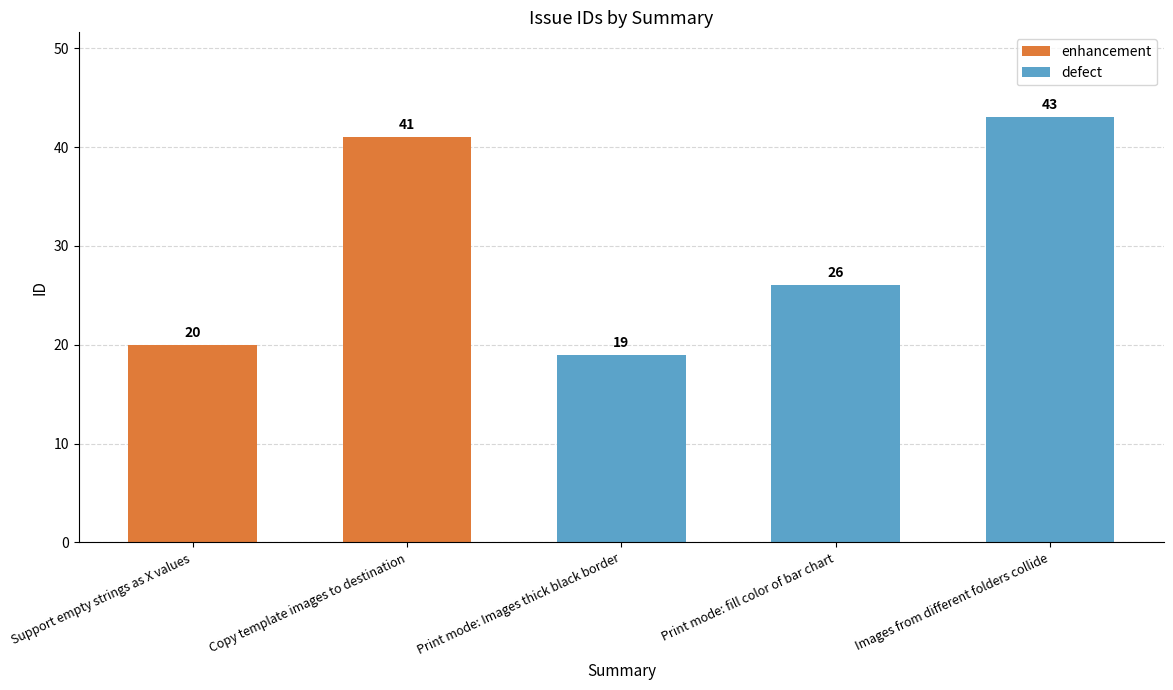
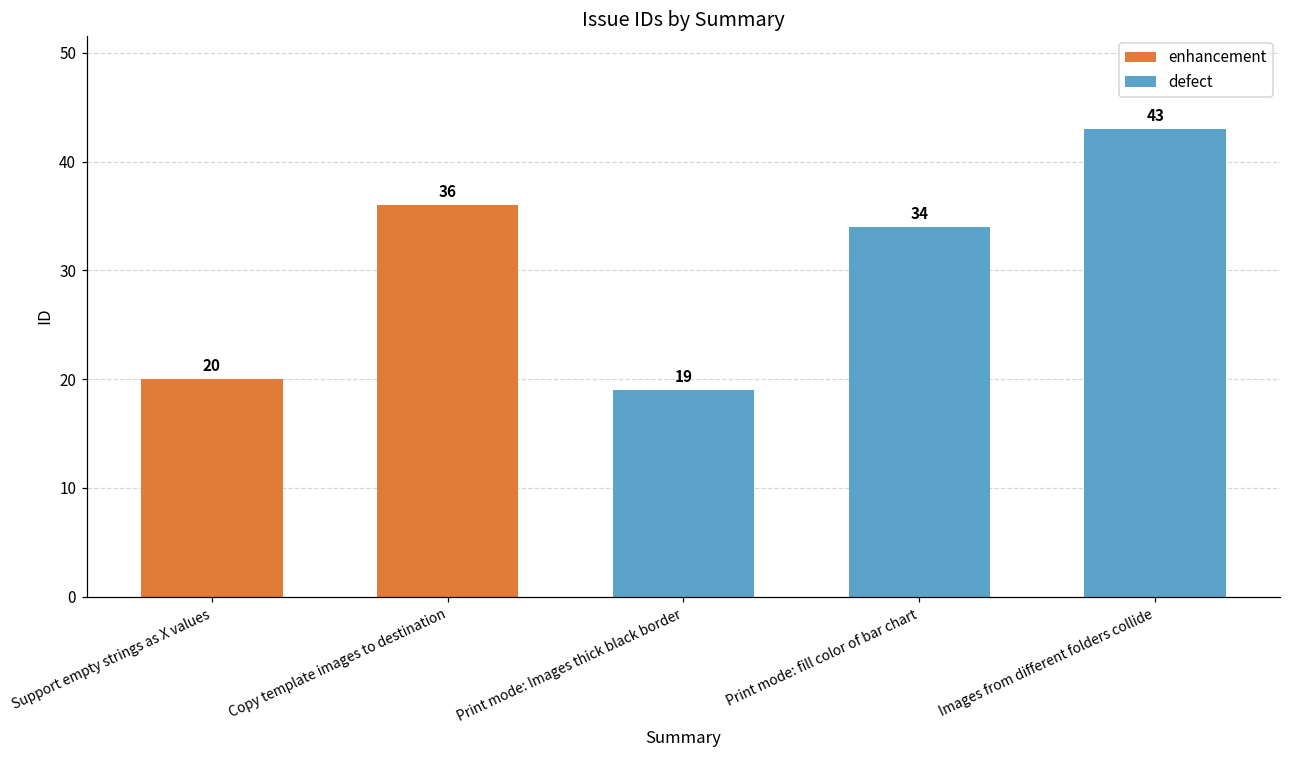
Copy template images to destination: 41 -> 36
Print mode: fill color of bar chart: 26 -> 34
